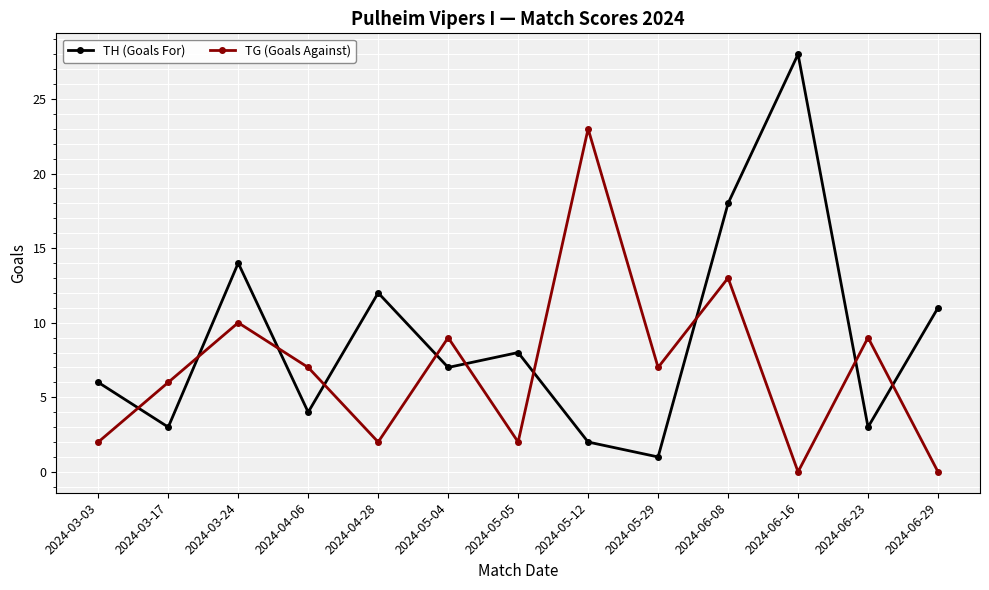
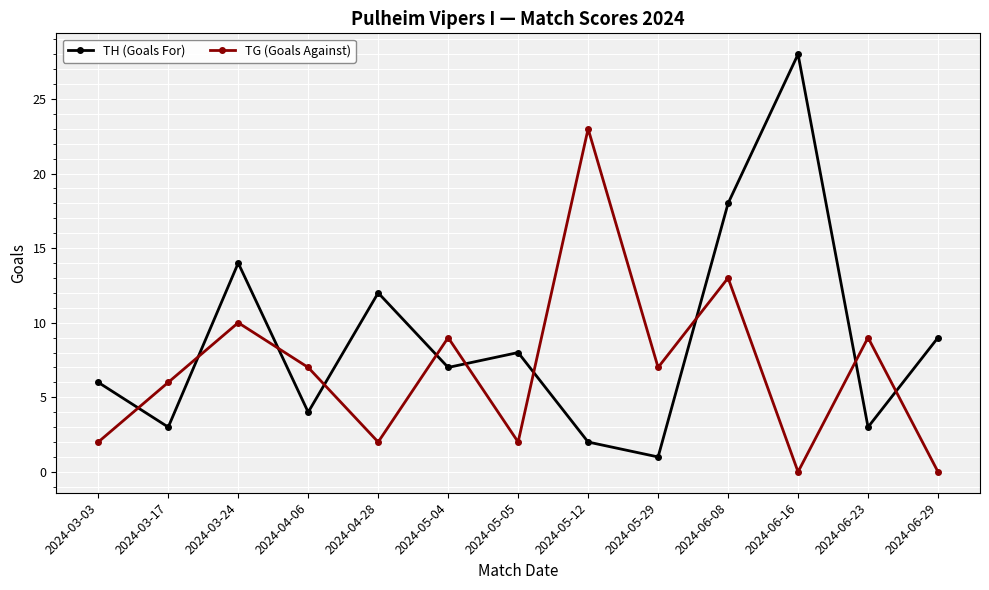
TH (Goals For), 2024-06-29: 11 -> 9
